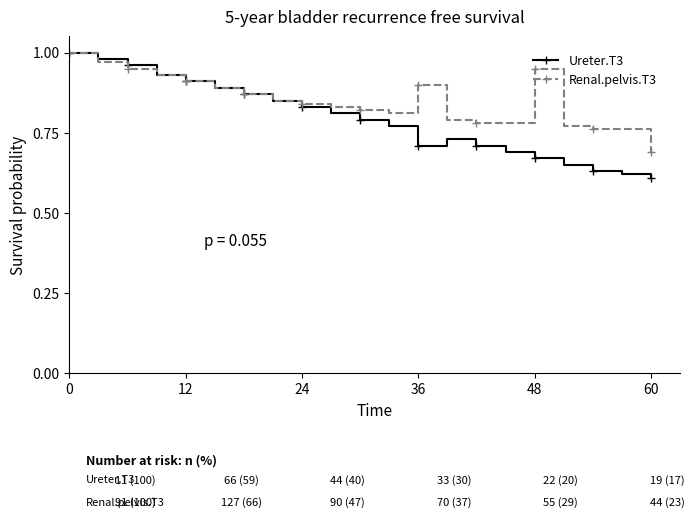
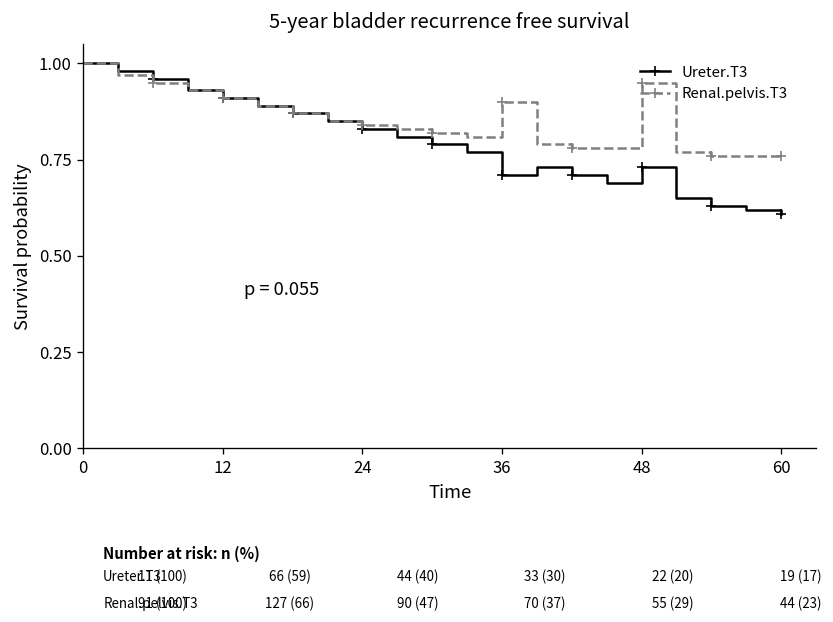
Ureter.T3, 48: 0.67 -> 0.73
Renal.pelvis.T3, 60: 0.69 -> 0.76
